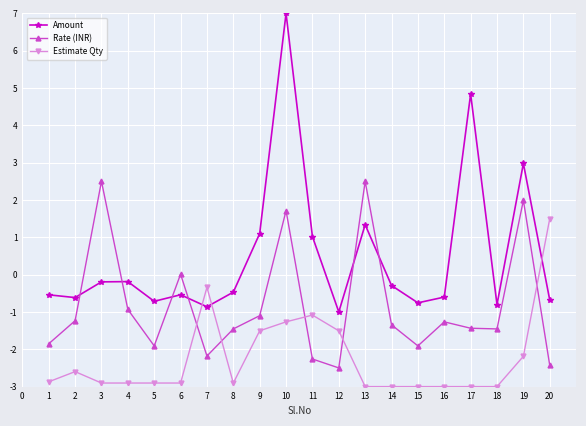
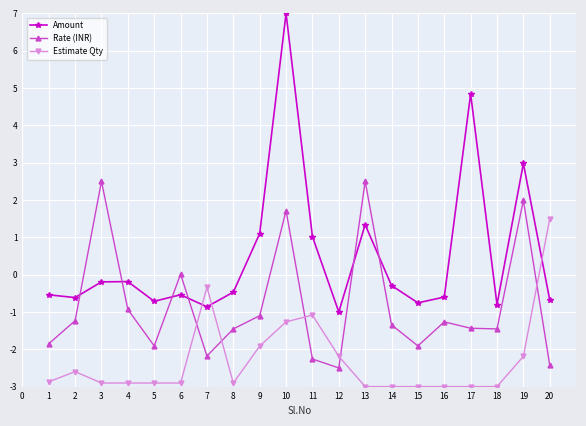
Estimate Qty, 9: -1.5 -> -1.9
Estimate Qty, 12: -1.5 -> -2.2
